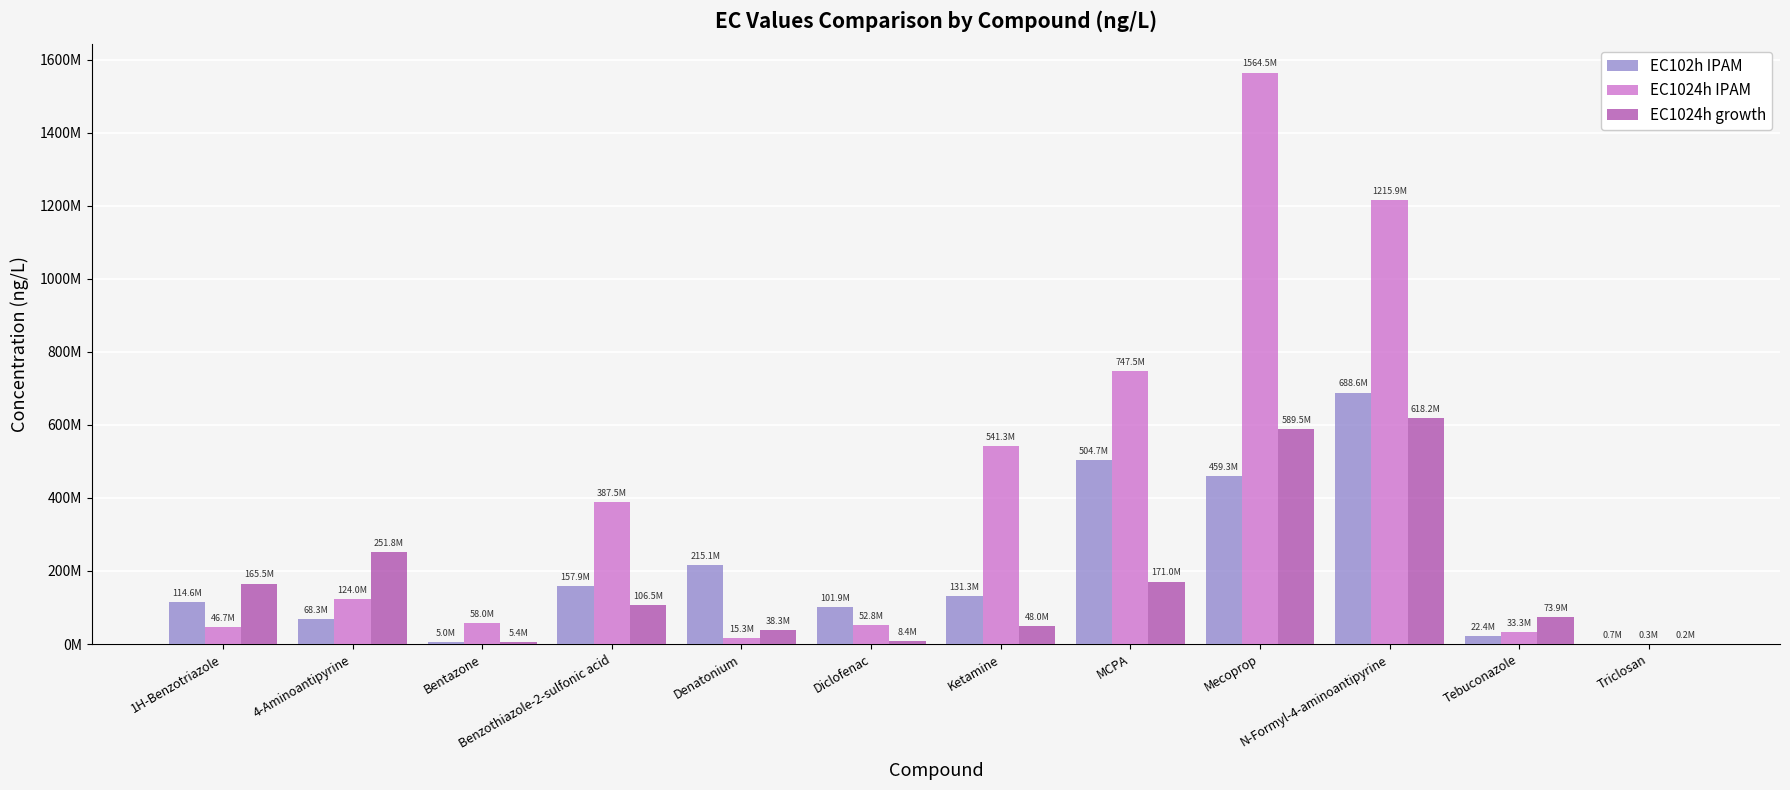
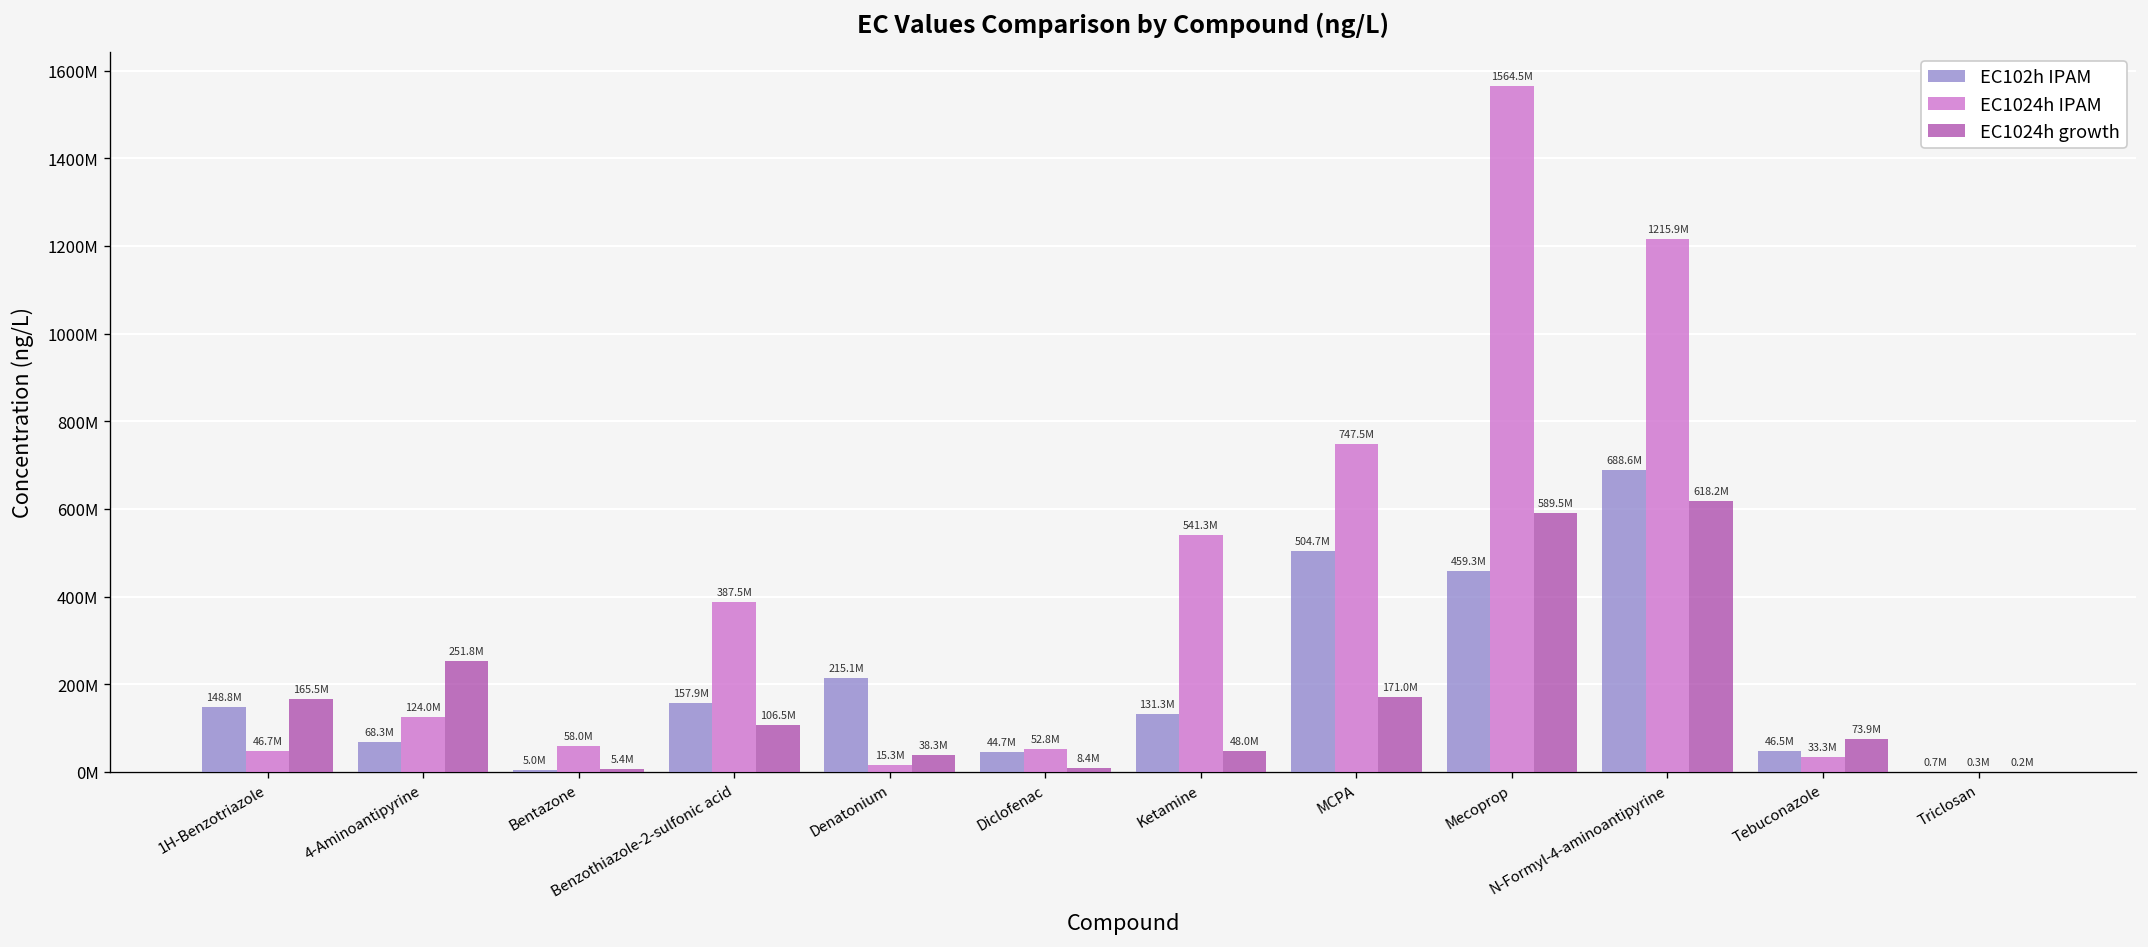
EC102h IPAM, 1H-Benzotriazole: 114.6M -> 148.8M
EC102h IPAM, Diclofenac: 101.9M -> 44.7M
EC102h IPAM, Tebuconazole: 22.4M -> 46.5M
